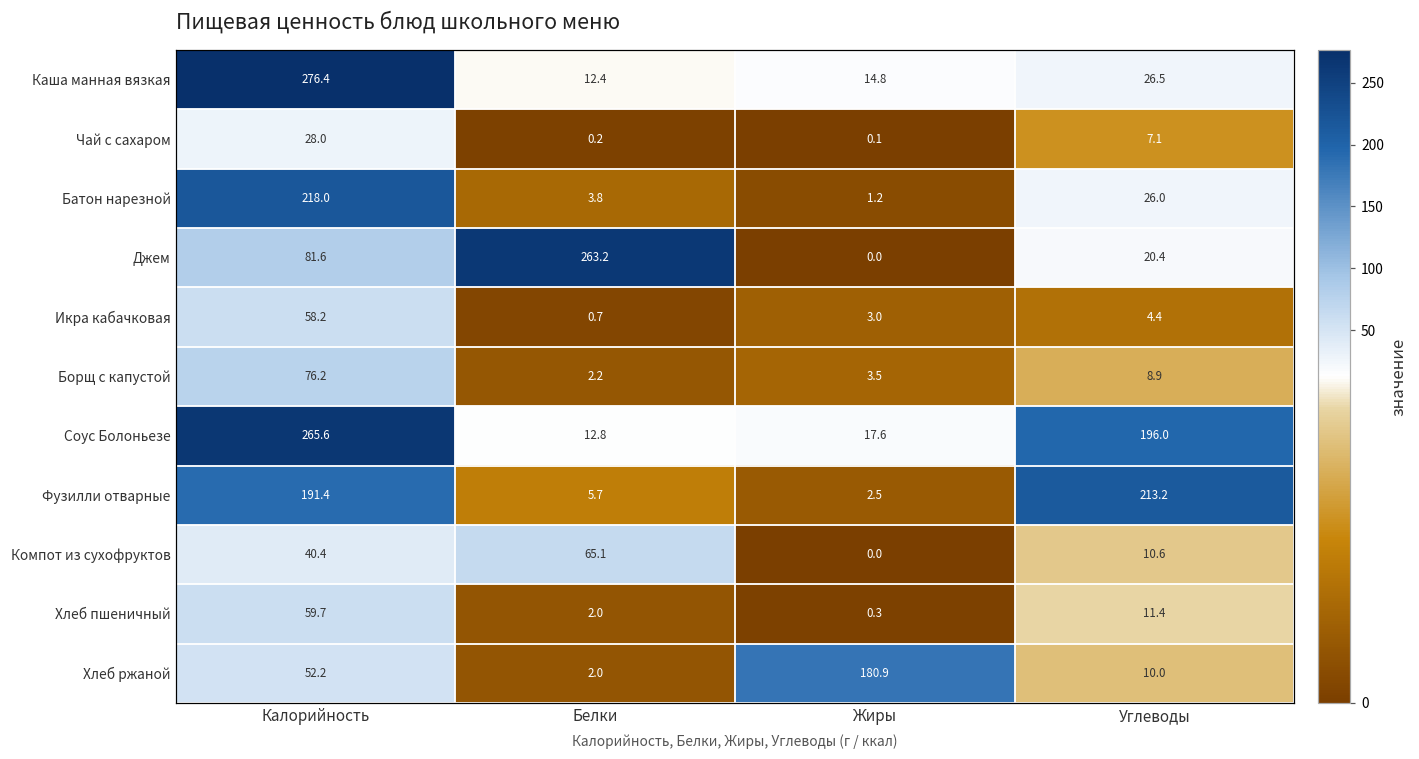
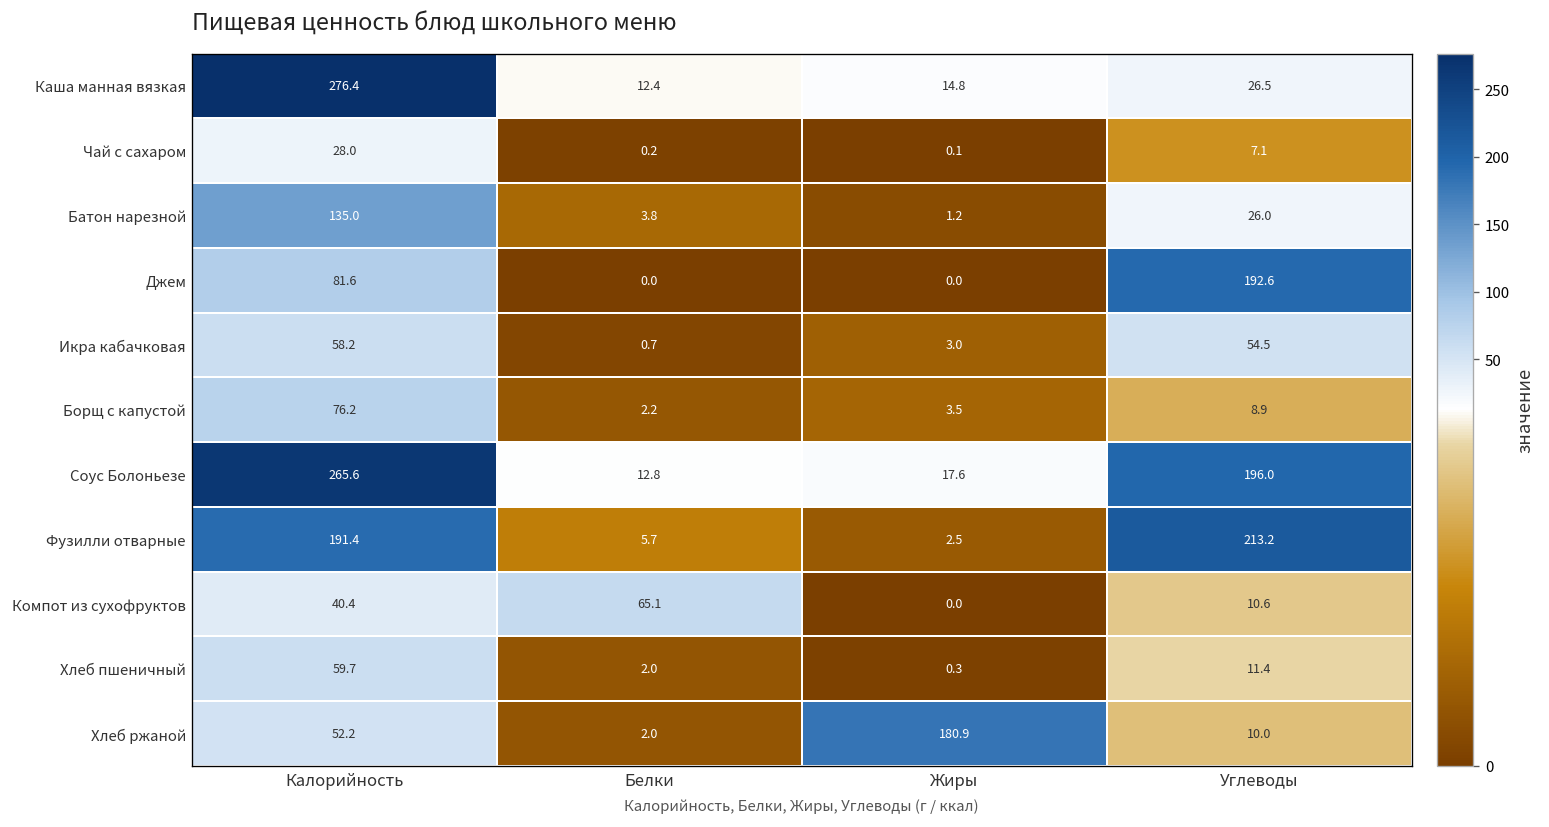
Батон нарезной, Калорийность: 218.0 -> 135.0
Джем, Белки: 263.2 -> 0.0
Джем, Углеводы: 20.4 -> 192.6
Икра кабачковая, Углеводы: 4.4 -> 54.5
